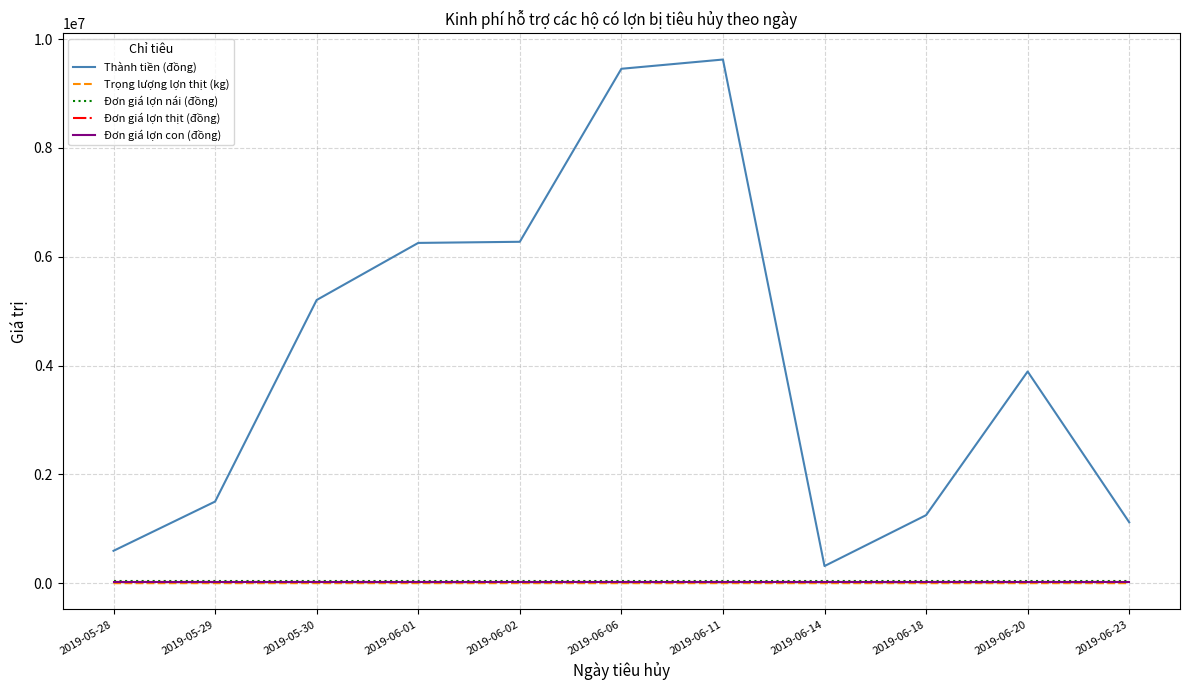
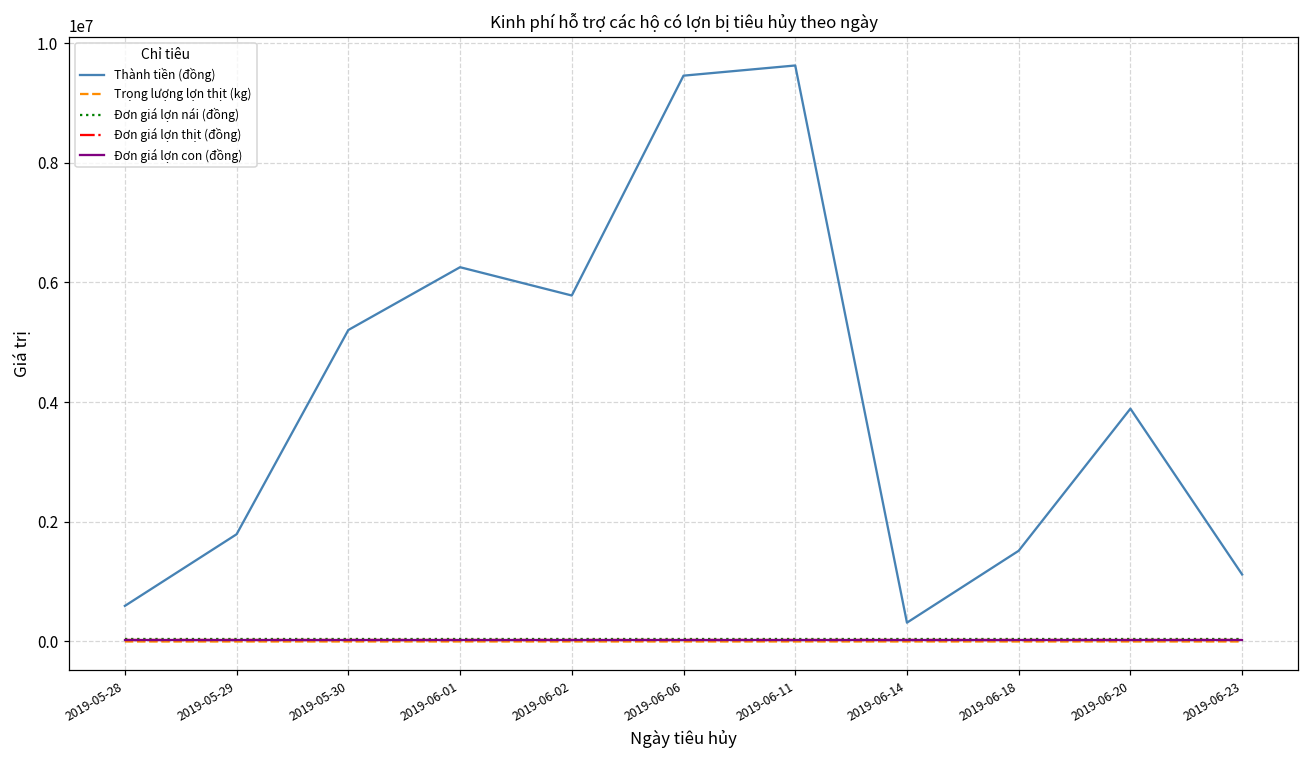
Thành tiền (đồng), 2019-05-29: 1500000 -> 1800000
Thành tiền (đồng), 2019-06-02: 6300000 -> 5800000
Thành tiền (đồng), 2019-06-18: 1300000 -> 1500000
